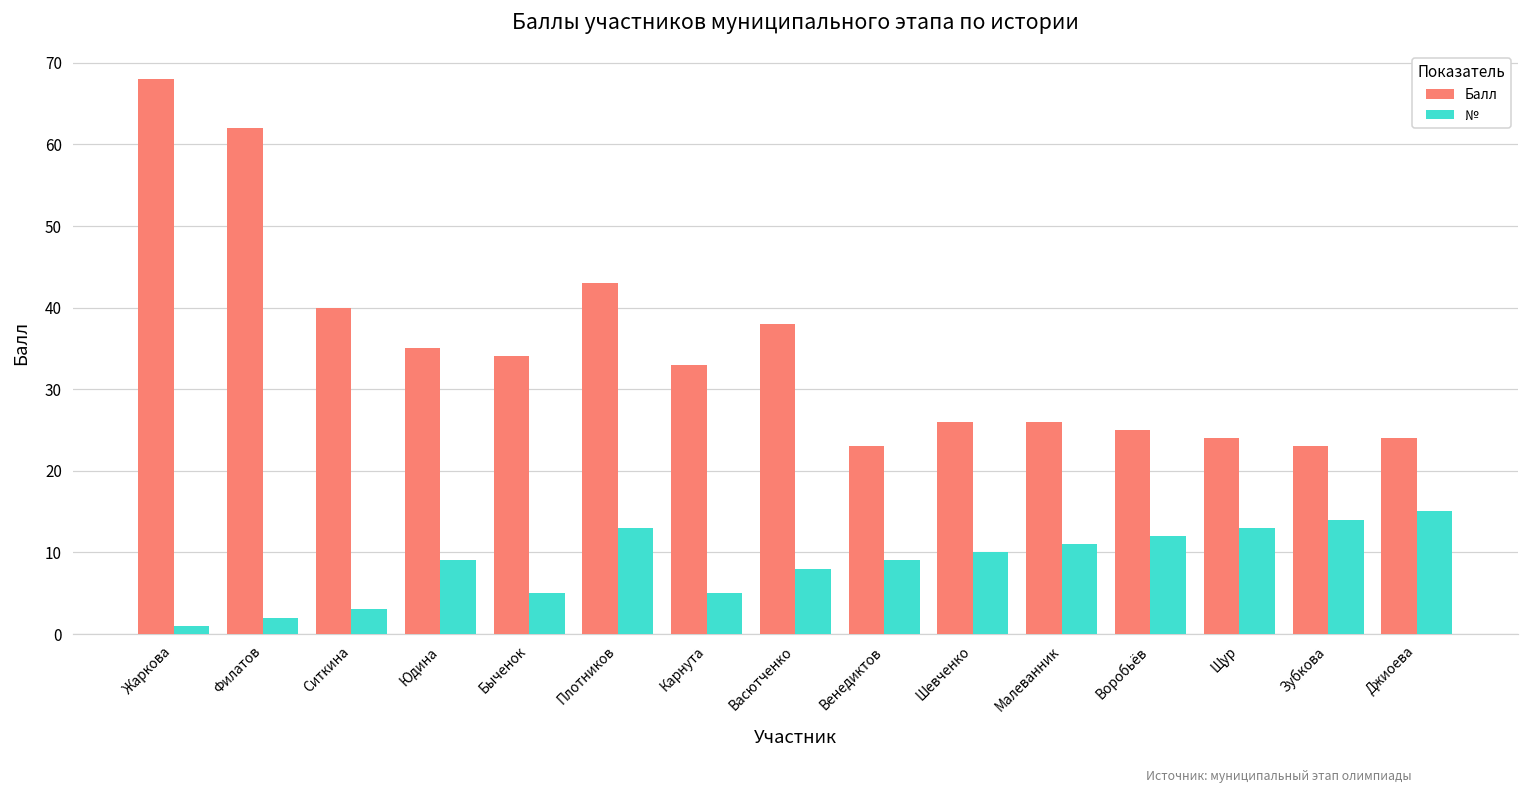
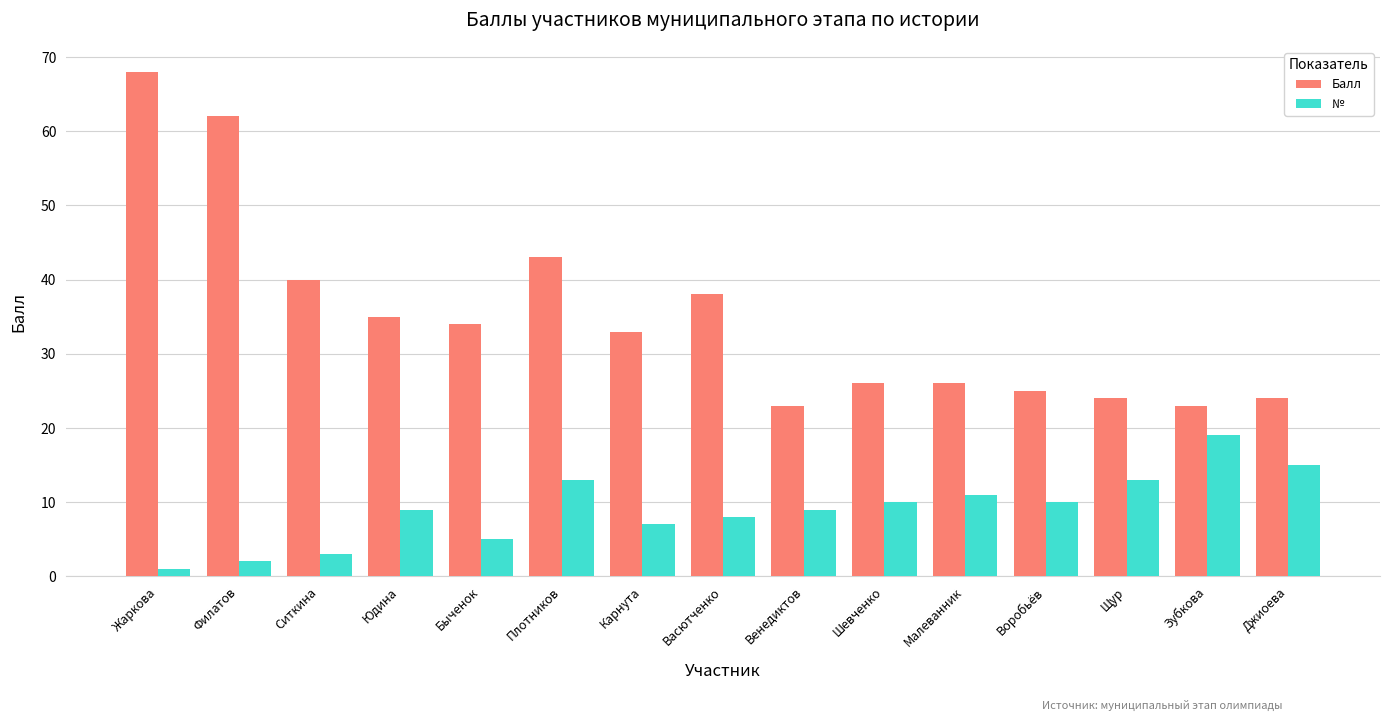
№, Карнута: 5 -> 7
№, Воробьёв: 12 -> 10
№, Зубкова: 14 -> 19
